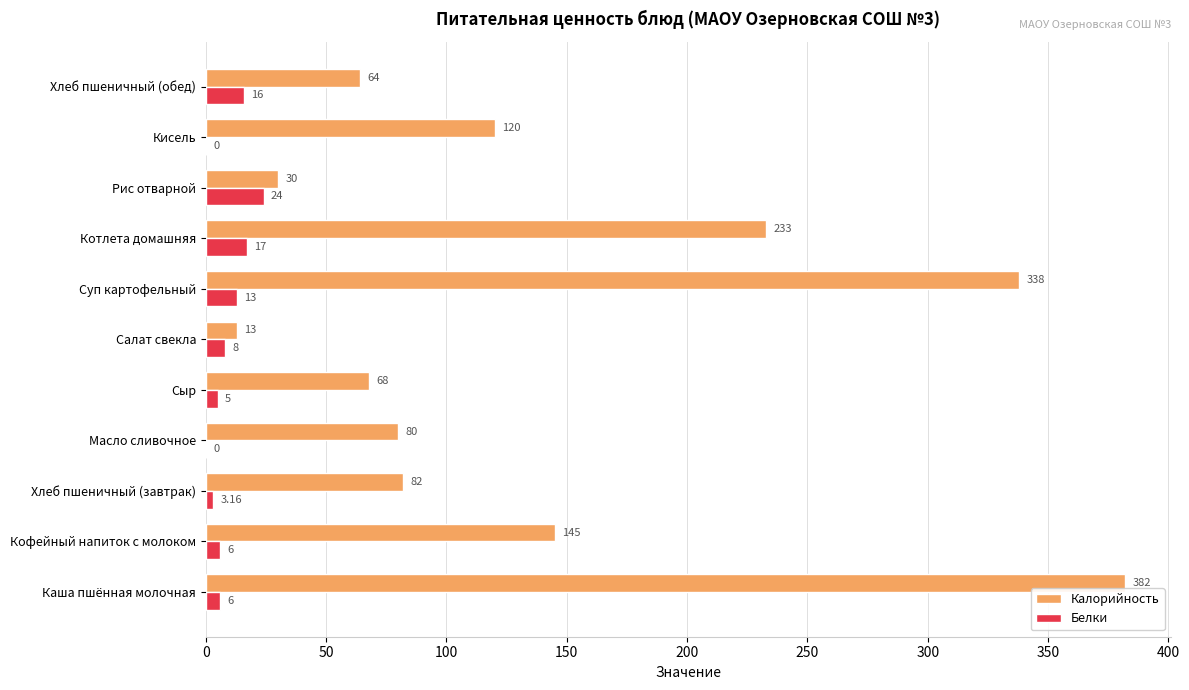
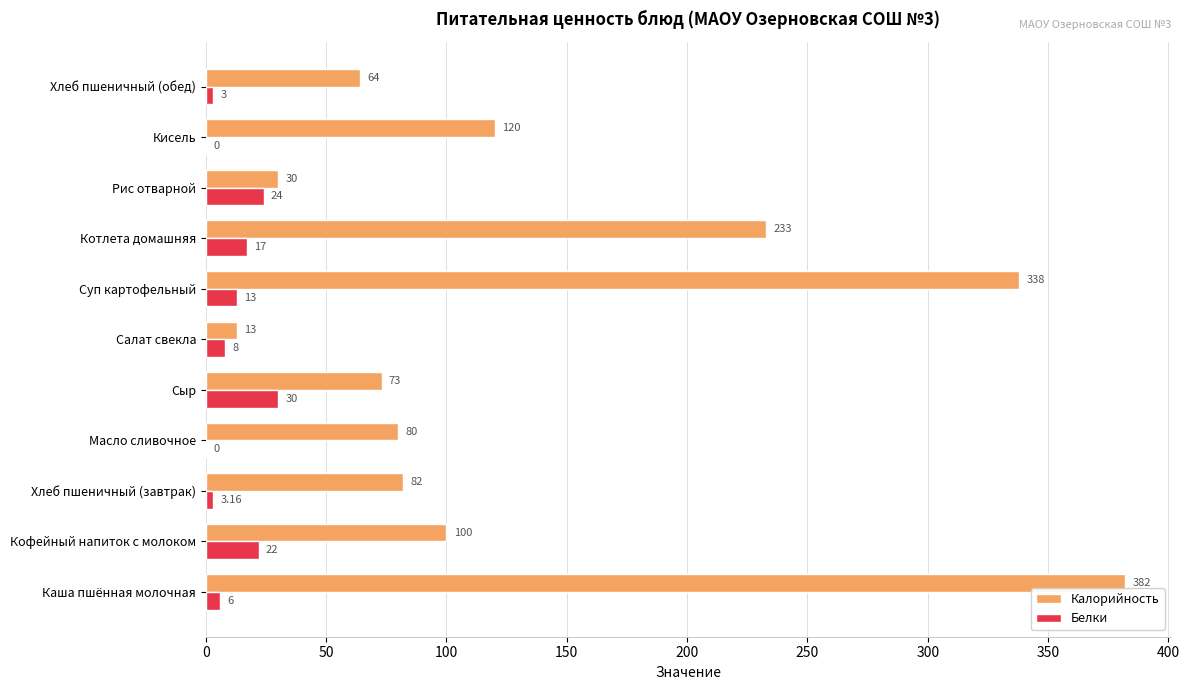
Белки, Хлеб пшеничный (обед): 16 -> 3
Калорийность, Сыр: 68 -> 73
Белки, Сыр: 5 -> 30
Калорийность, Кофейный напиток с молоком: 145 -> 100
Белки, Кофейный напиток с молоком: 6 -> 22
